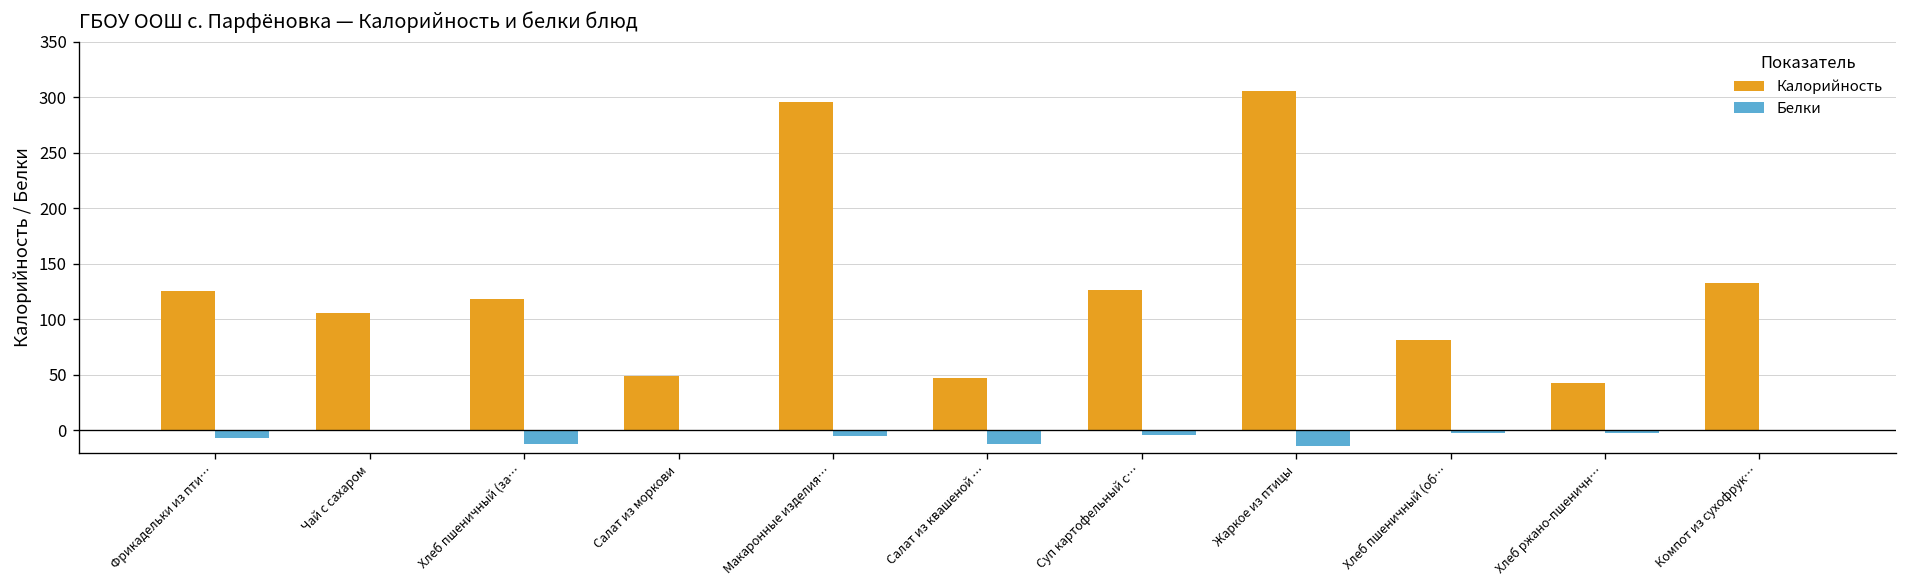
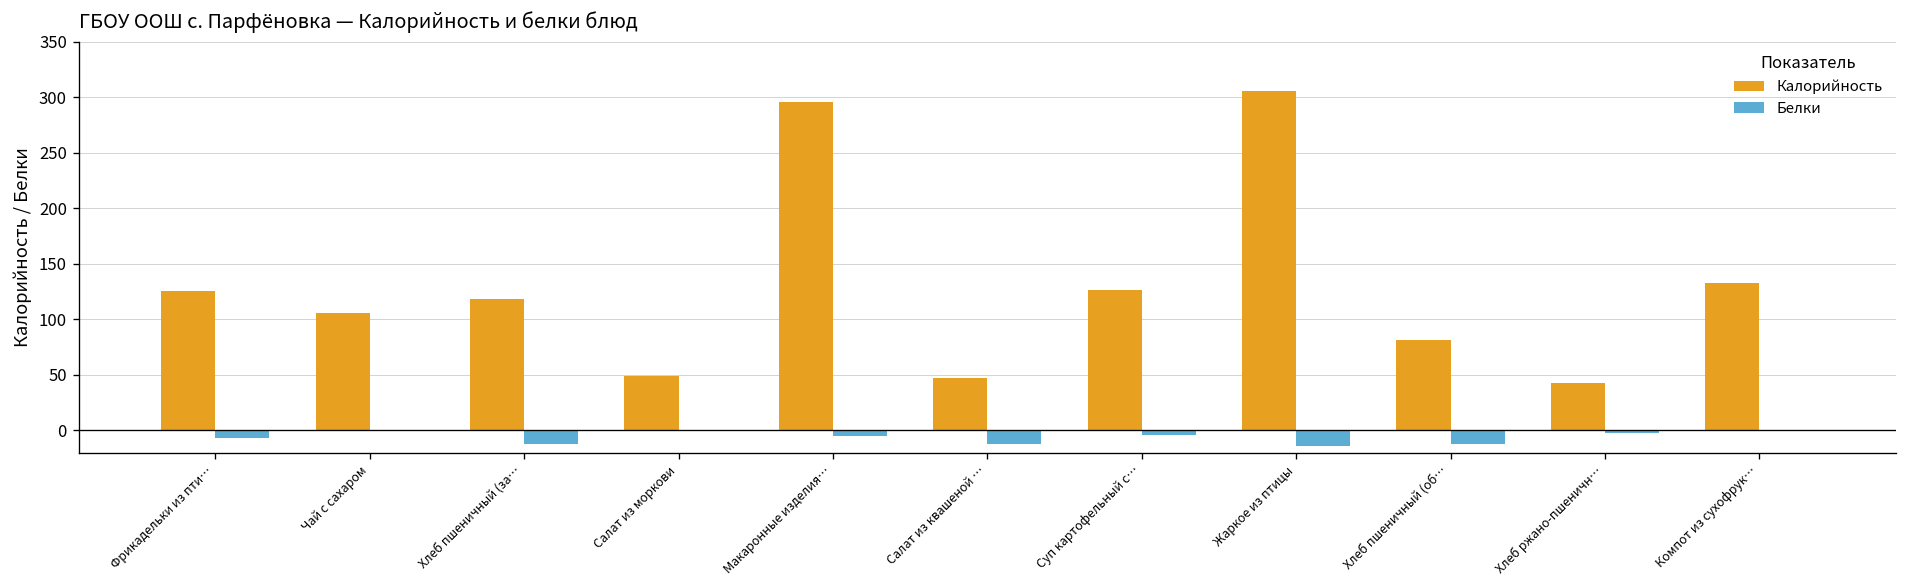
Белки, Хлеб пшеничный (об…: 0 -> -10
